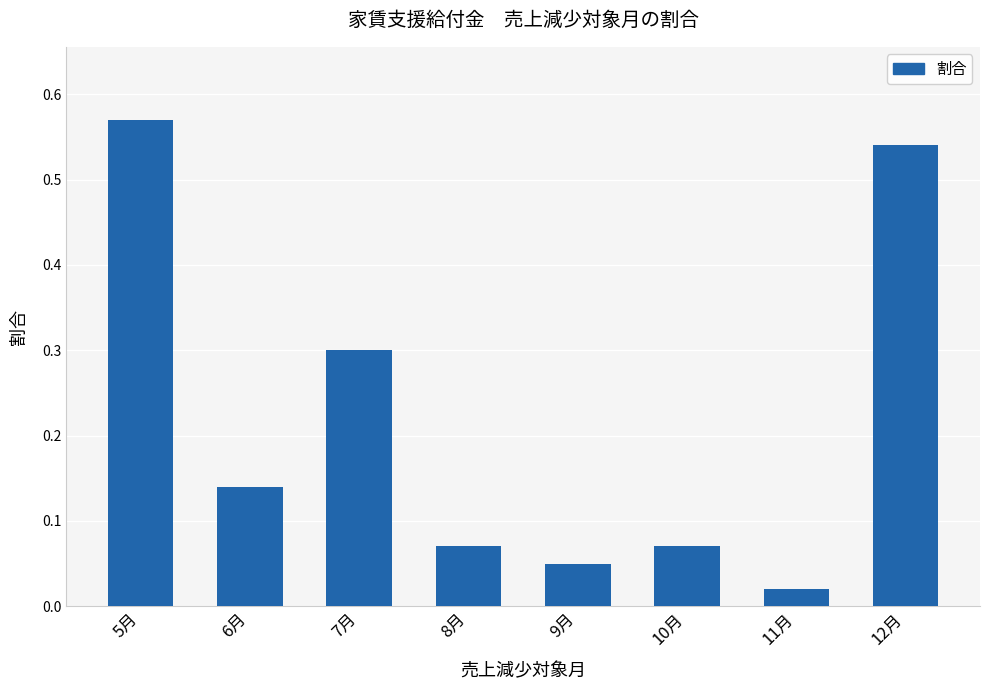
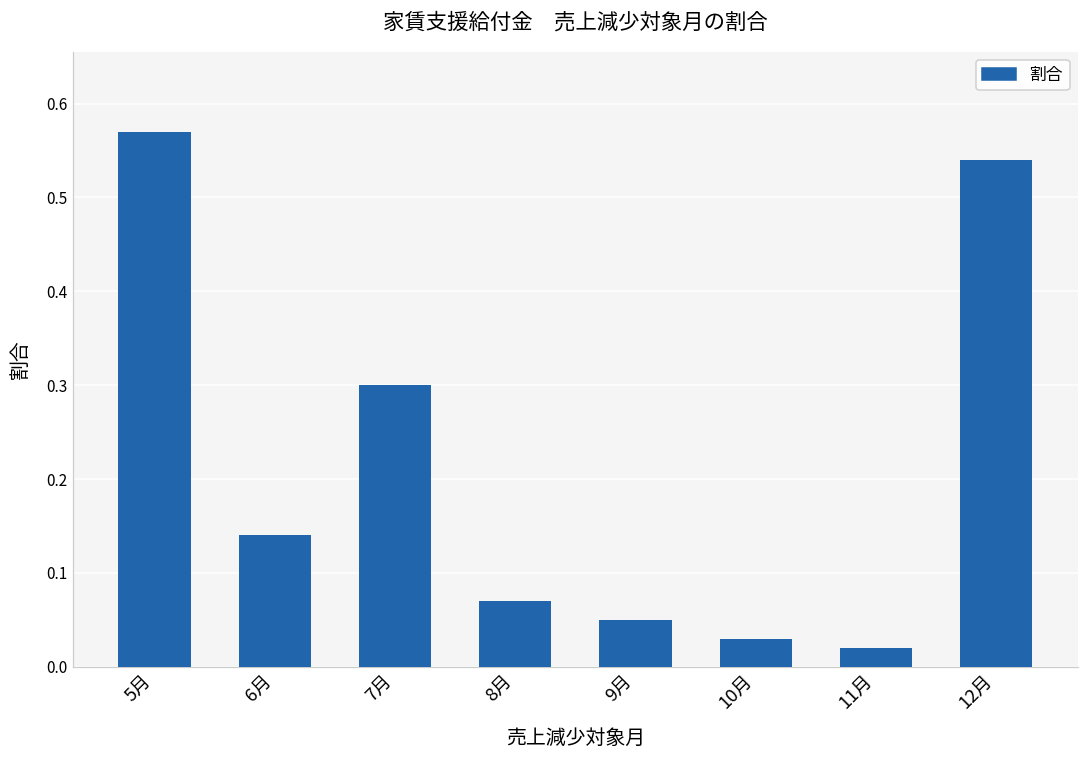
10月: 0.07 -> 0.03
